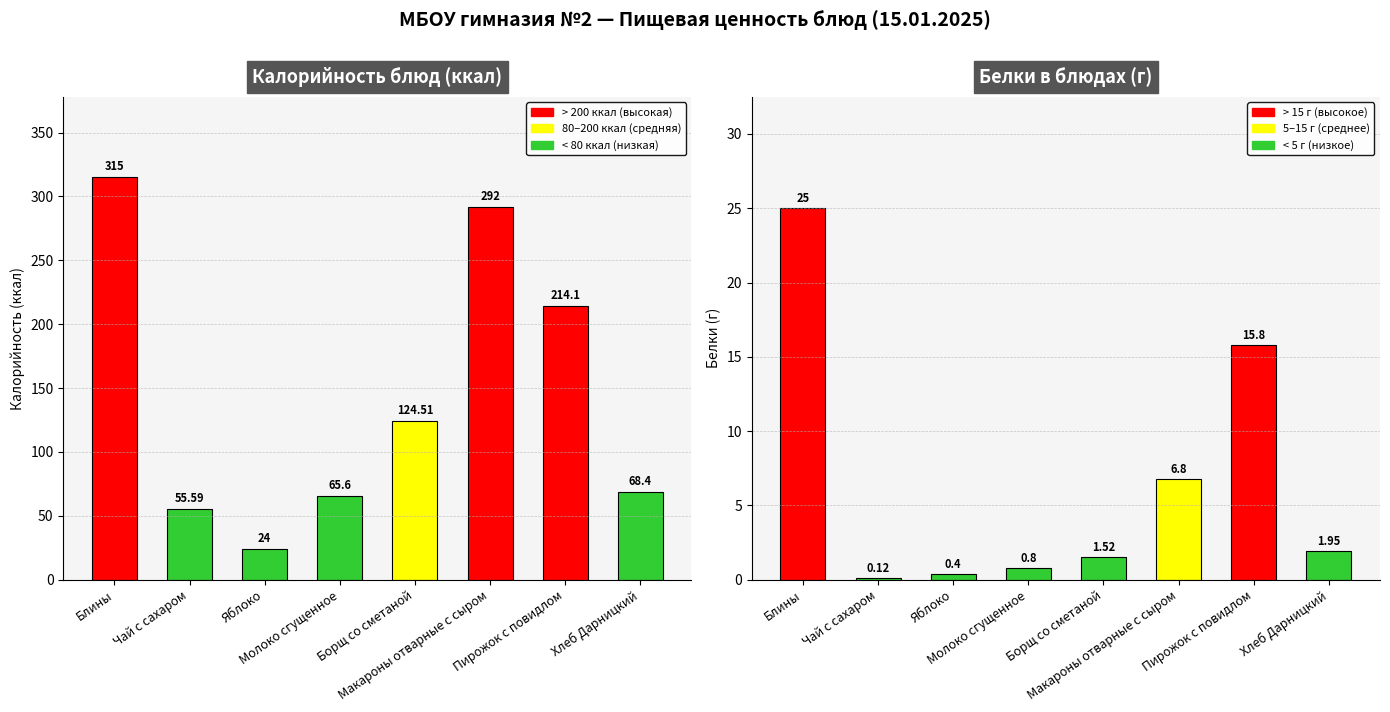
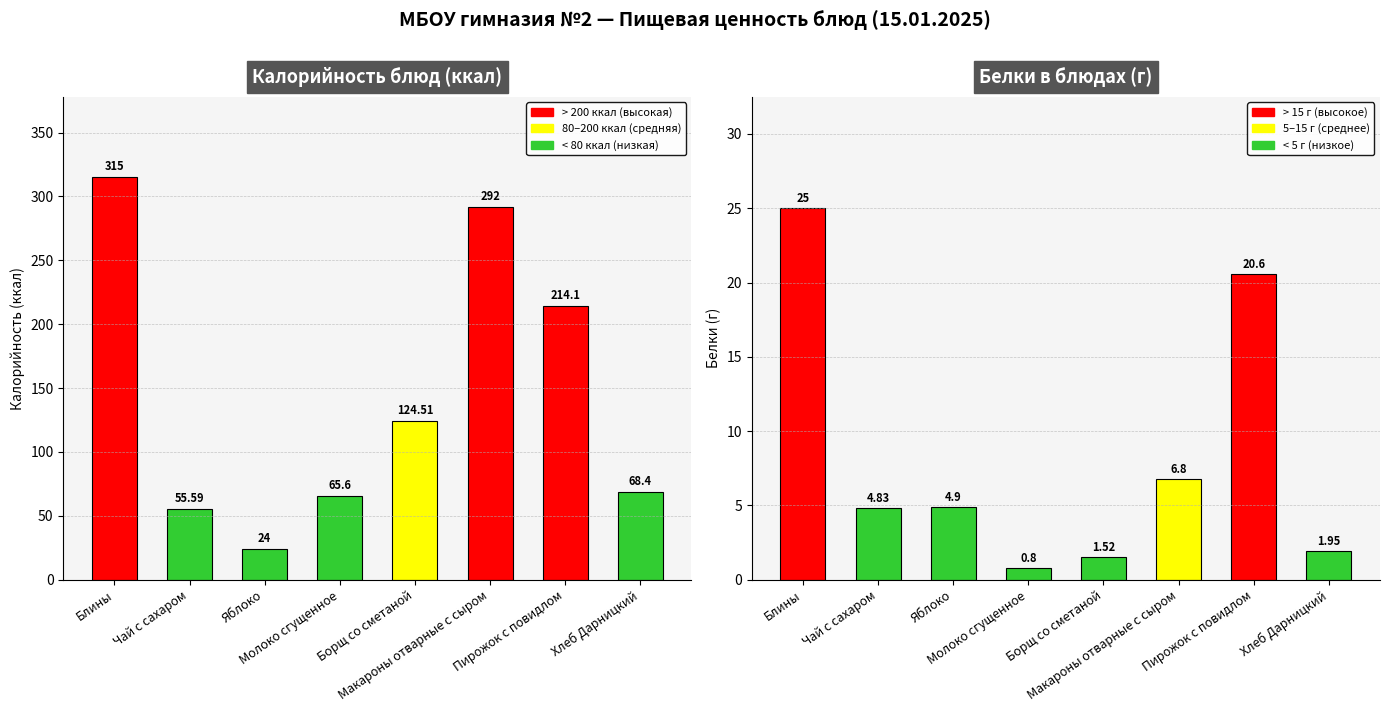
Белки в блюдах (г), Чай с сахаром: 0.12 -> 4.83
Белки в блюдах (г), Яблоко: 0.4 -> 4.9
Белки в блюдах (г), Пирожок с повидлом: 15.8 -> 20.6
